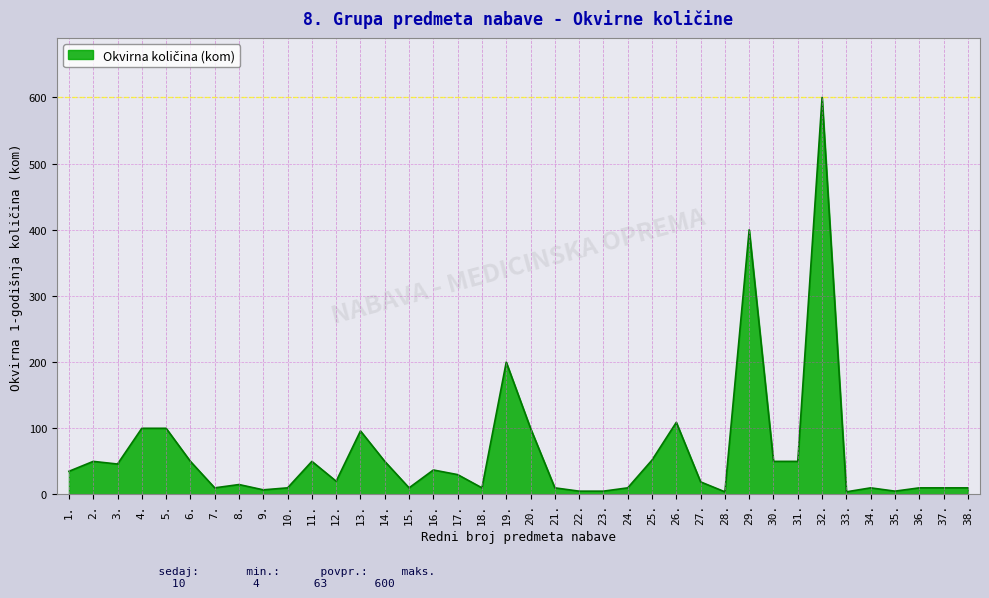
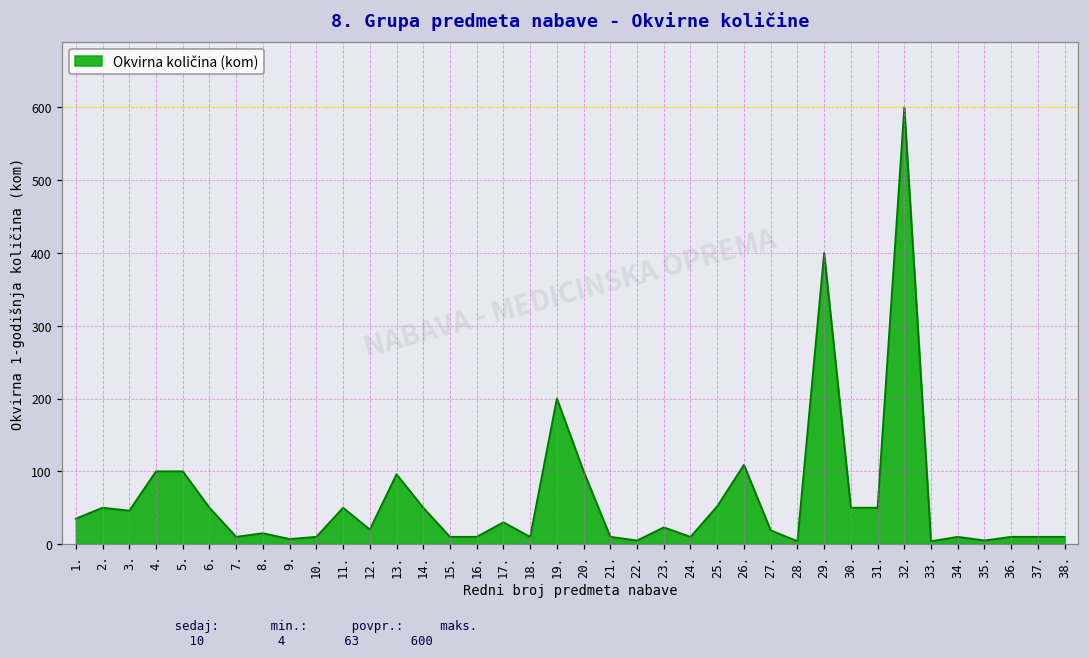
16.: 40 -> 10
23.: 10 -> 20
